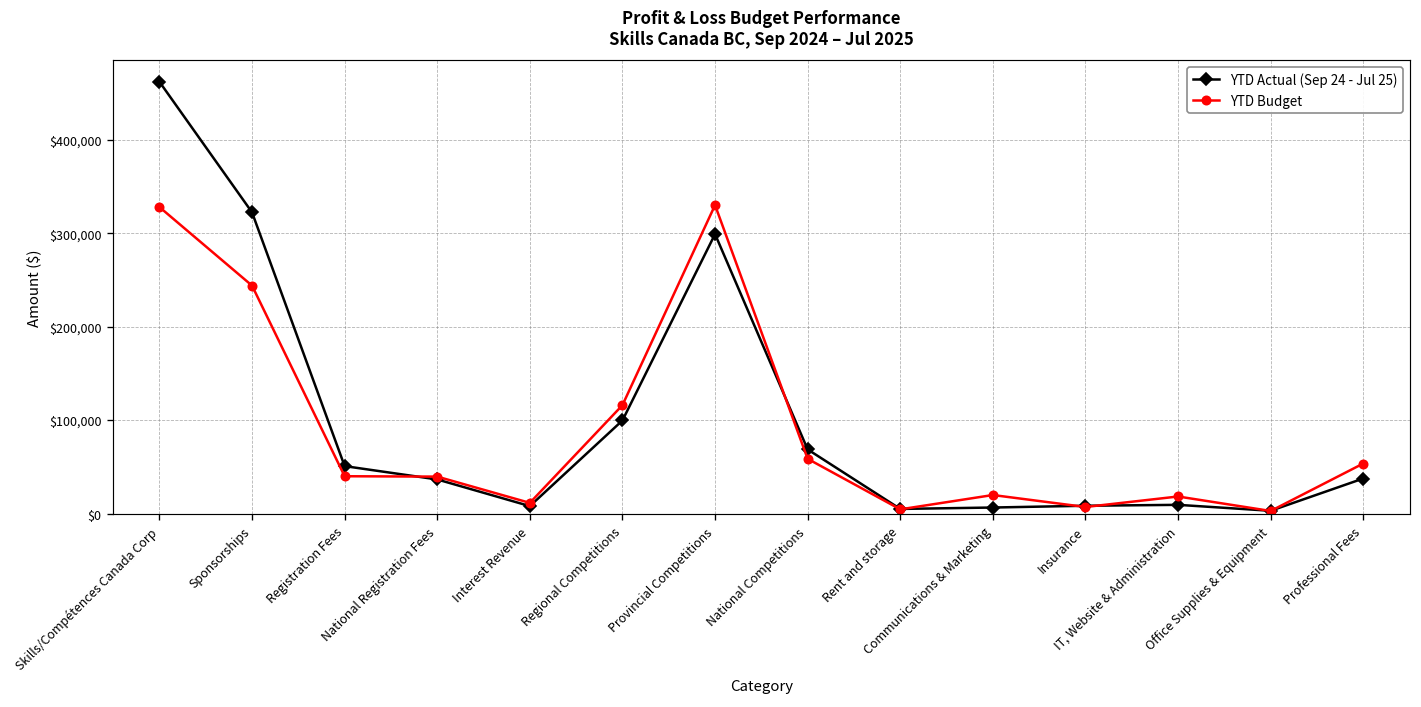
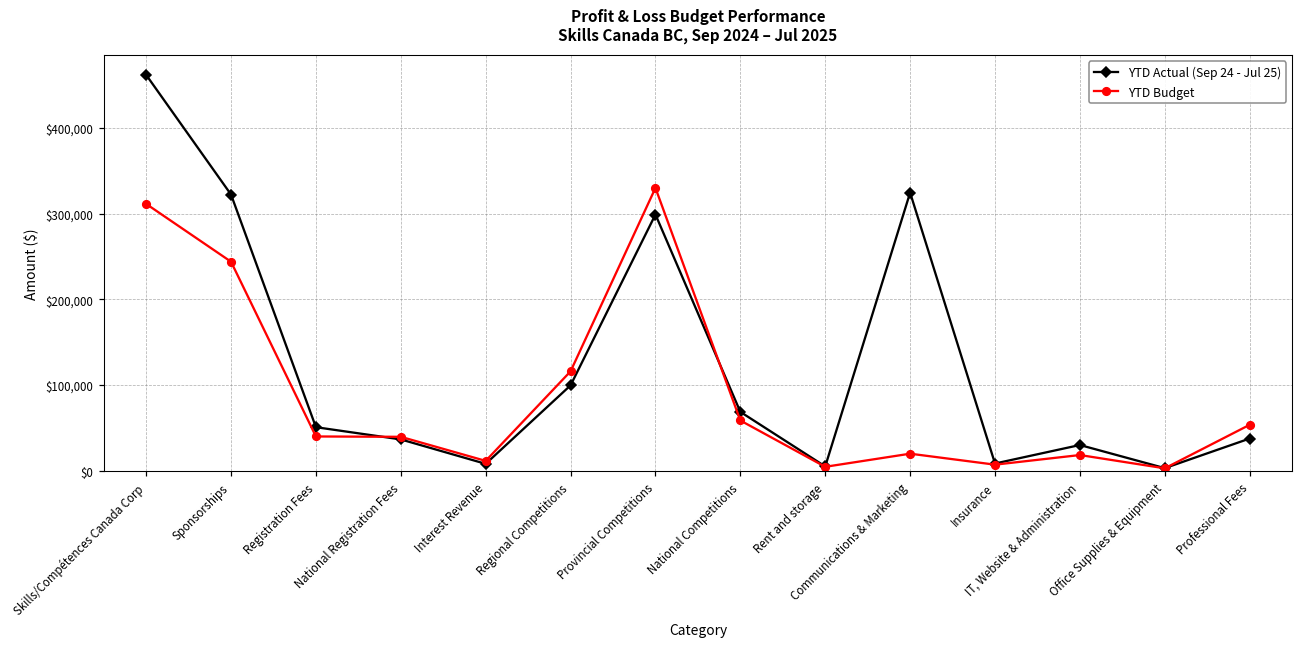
YTD Budget, Skills/Compétences Canada Corp: $330,000 -> $310,000
YTD Actual (Sep 24 - Jul 25), Communications & Marketing: $10,000 -> $320,000
YTD Actual (Sep 24 - Jul 25), IT, Website & Administration: $10,000 -> $30,000
